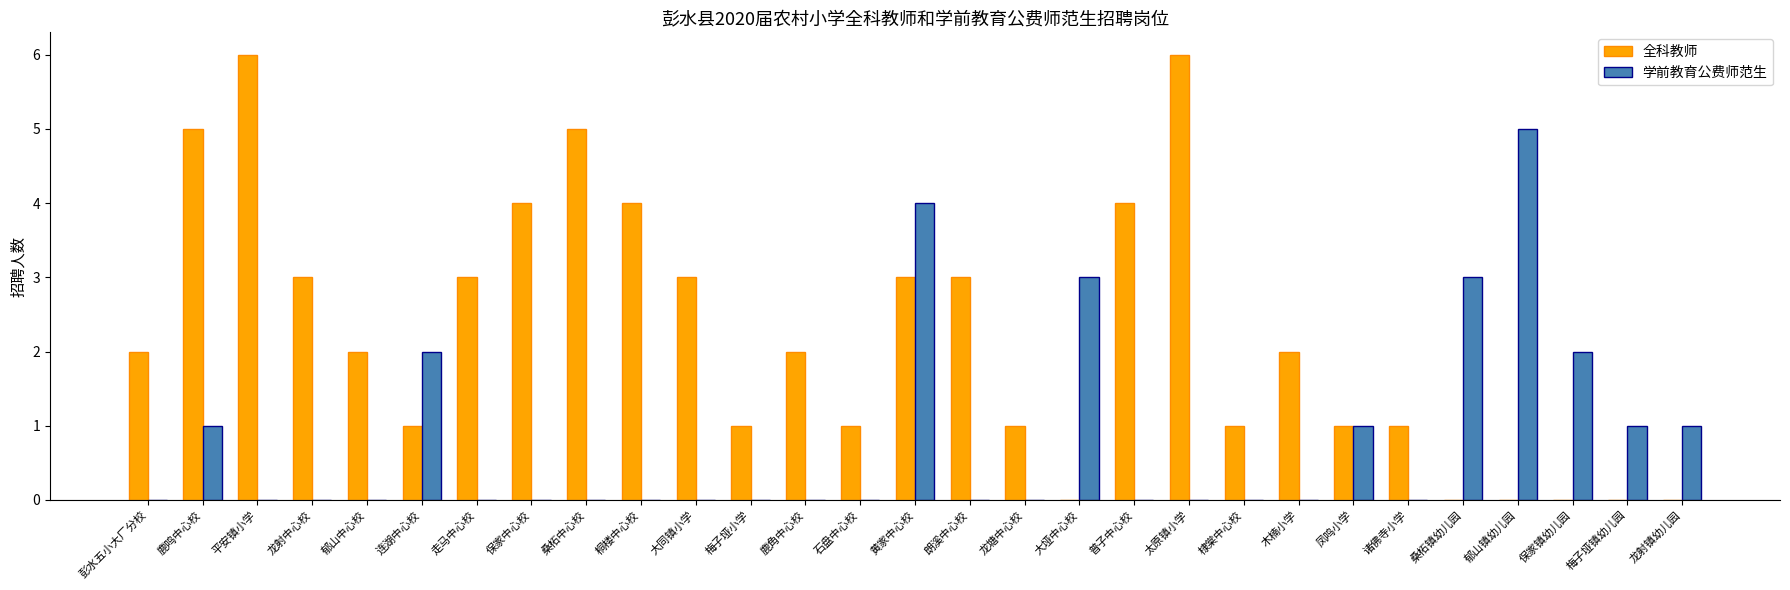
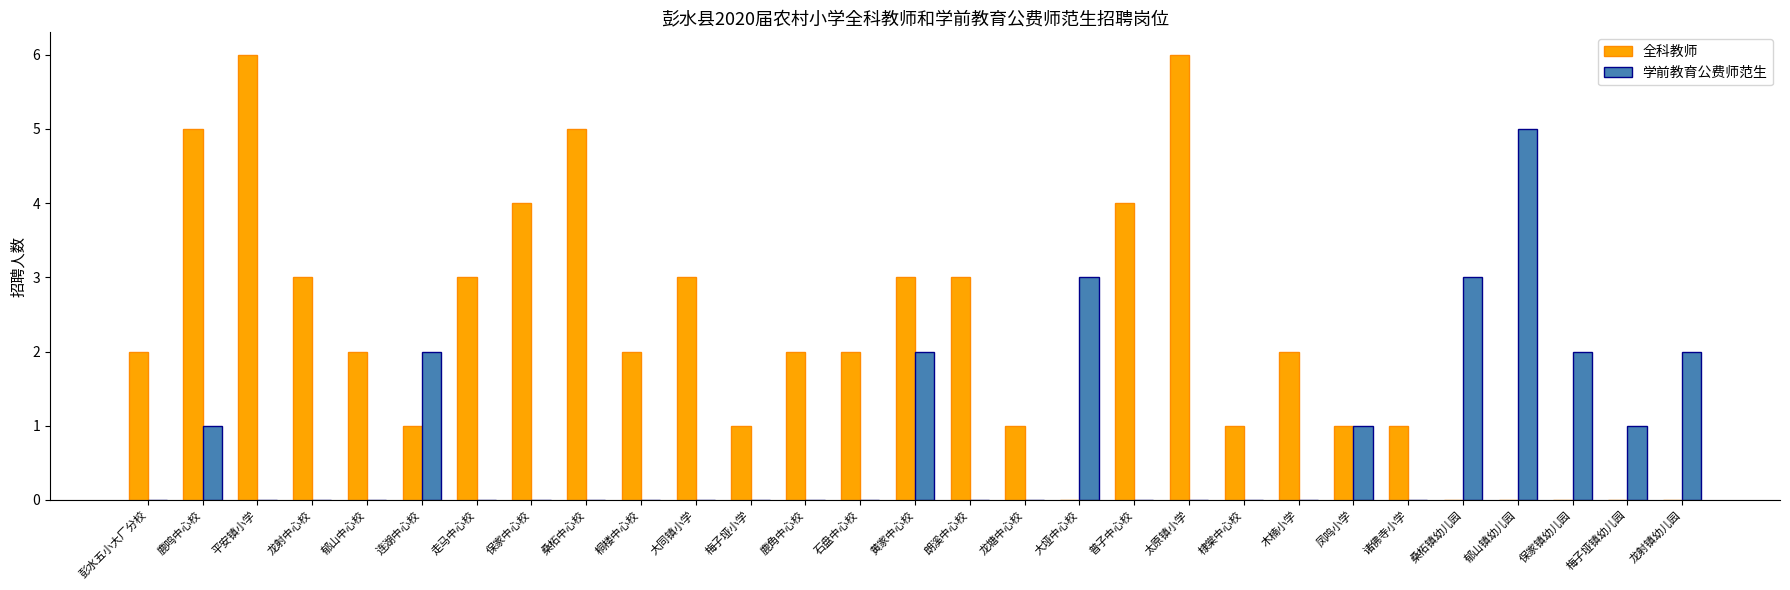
全科教师, 桐楼中心校: 4 -> 2
全科教师, 石盘中心校: 1 -> 2
学前教育公费师范生, 黄家中心校: 4 -> 2
学前教育公费师范生, 龙射镇幼儿园: 1 -> 2
